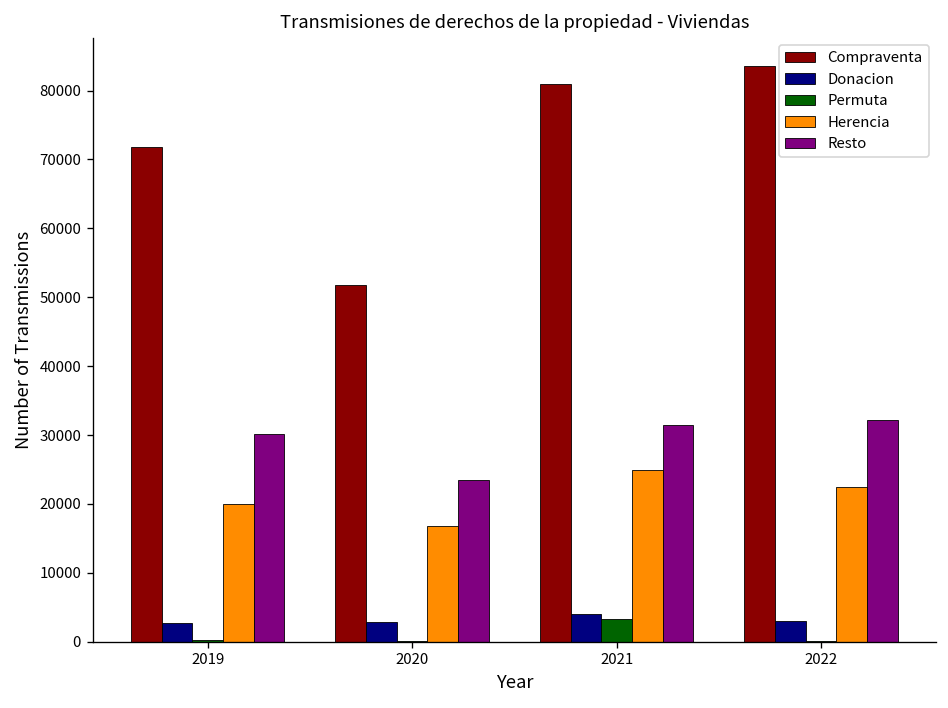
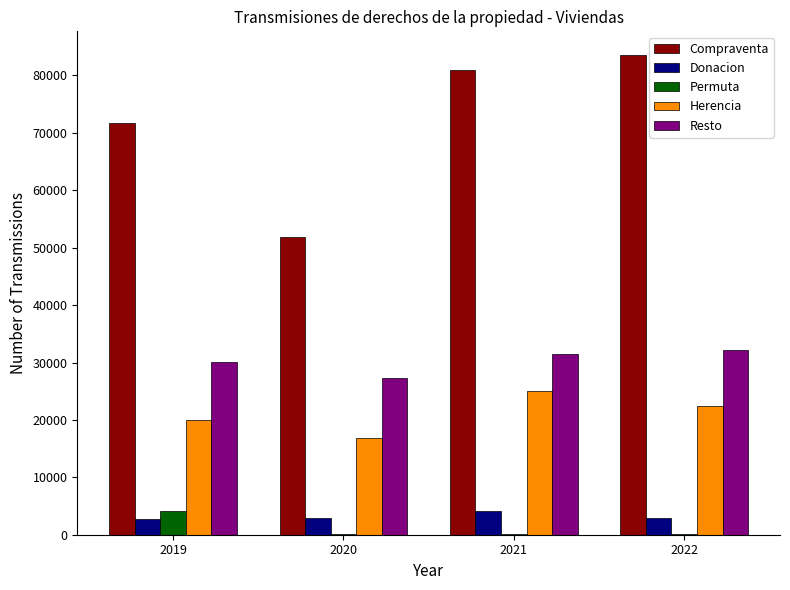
Permuta, 2019: 0 -> 4000
Resto, 2020: 23000 -> 27000
Permuta, 2021: 3000 -> 0
